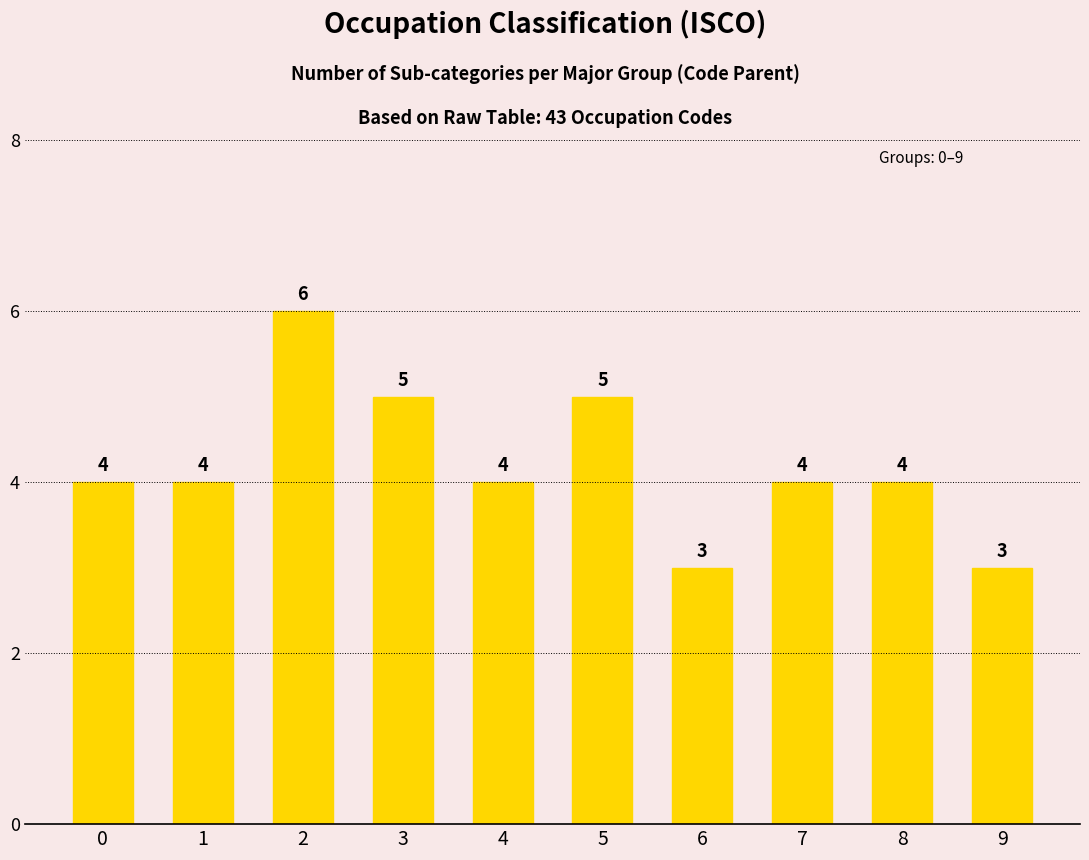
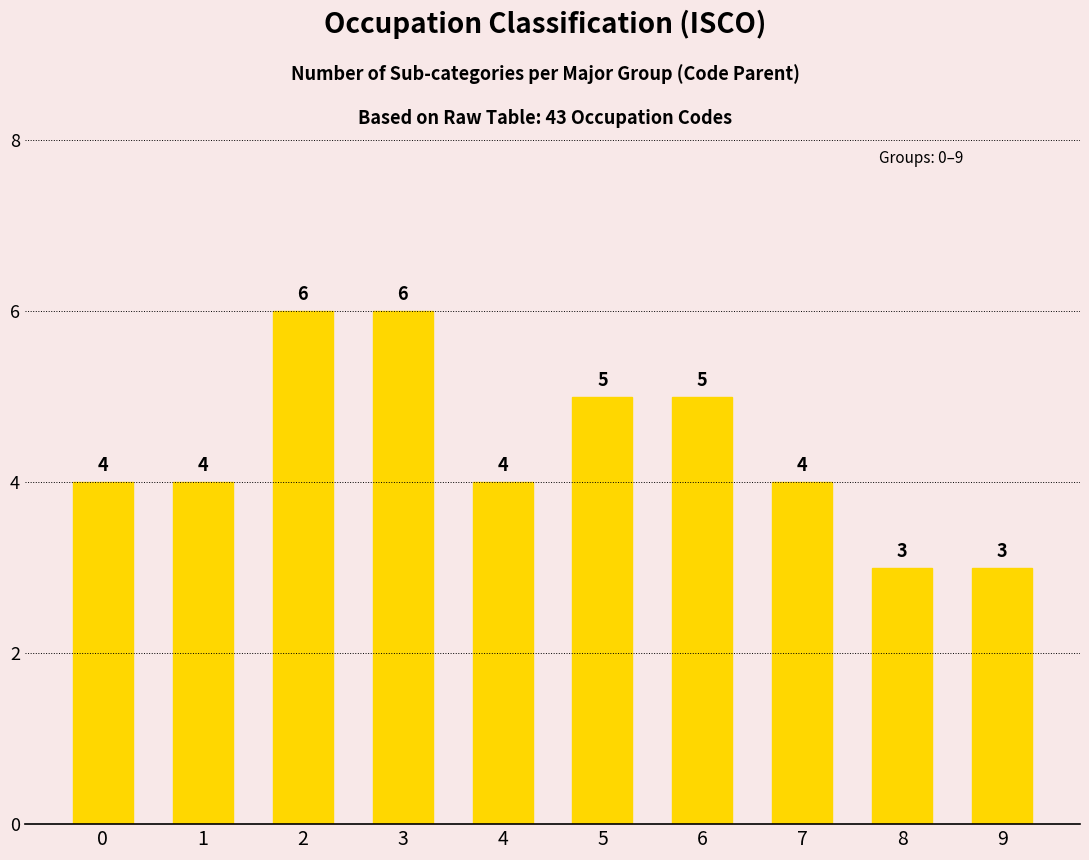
3: 5 -> 6
6: 3 -> 5
8: 4 -> 3
